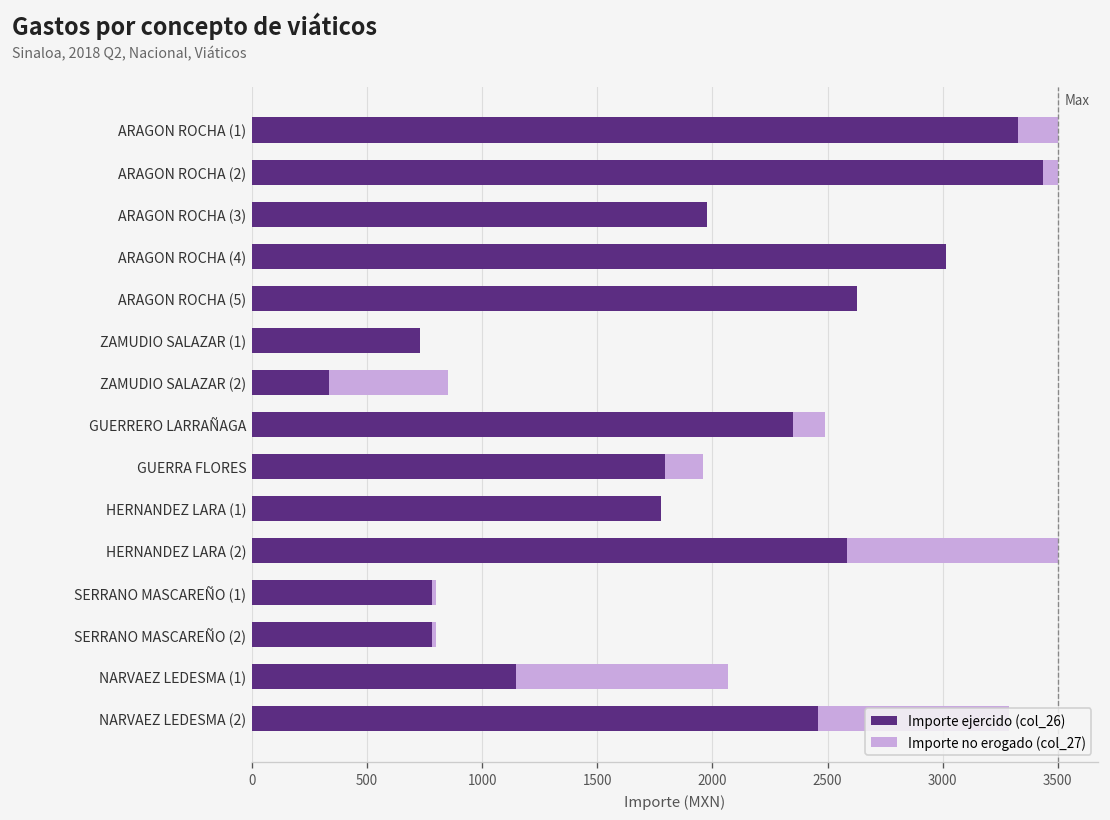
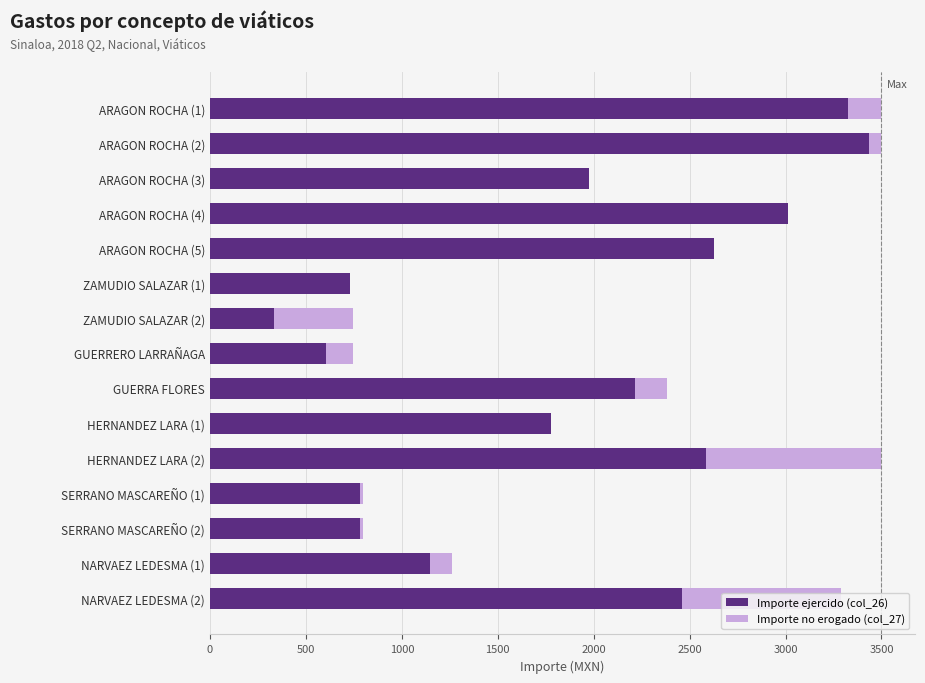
Importe no erogado (col_27), ZAMUDIO SALAZAR (2): 520 -> 410
Importe ejercido (col_26), GUERRERO LARRAÑAGA: 2350 -> 610
Importe ejercido (col_26), GUERRA FLORES: 1800 -> 2220
Importe no erogado (col_27), NARVAEZ LEDESMA (1): 920 -> 120
